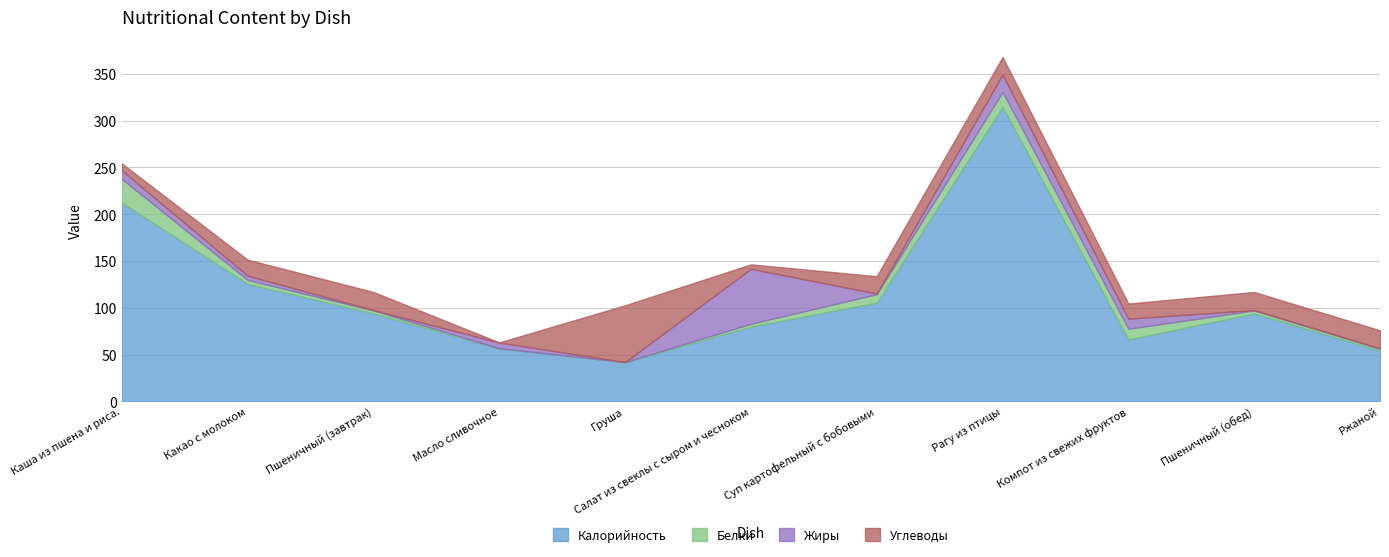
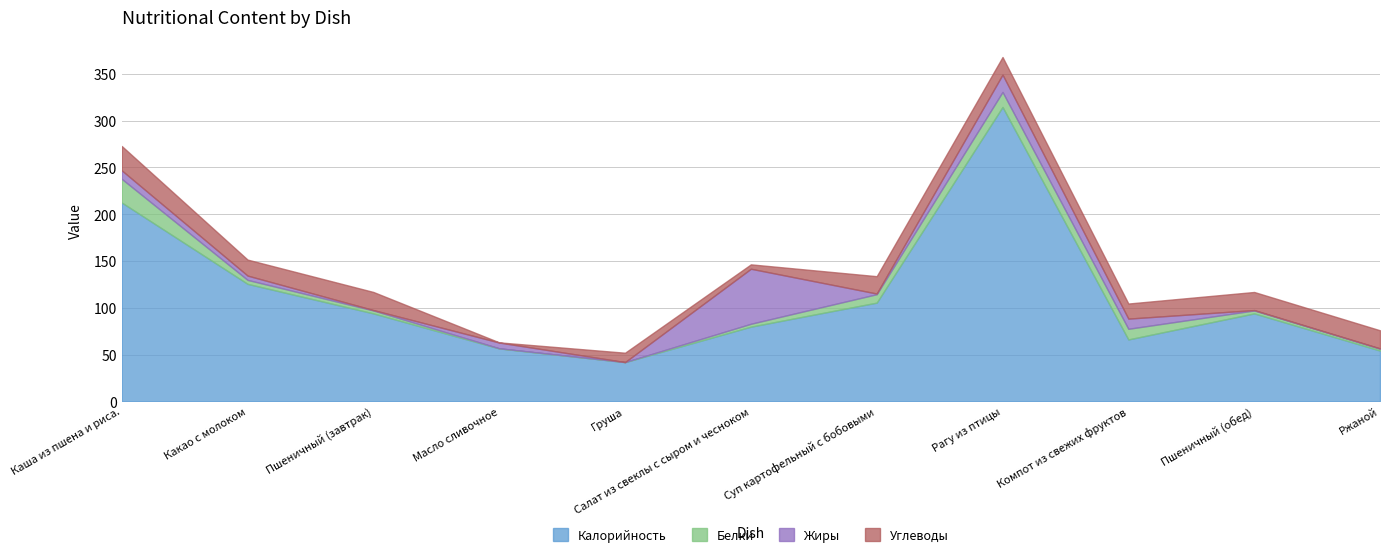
Углеводы, Каша из пшена и риса.: 10 -> 30
Углеводы, Груша: 60 -> 10
